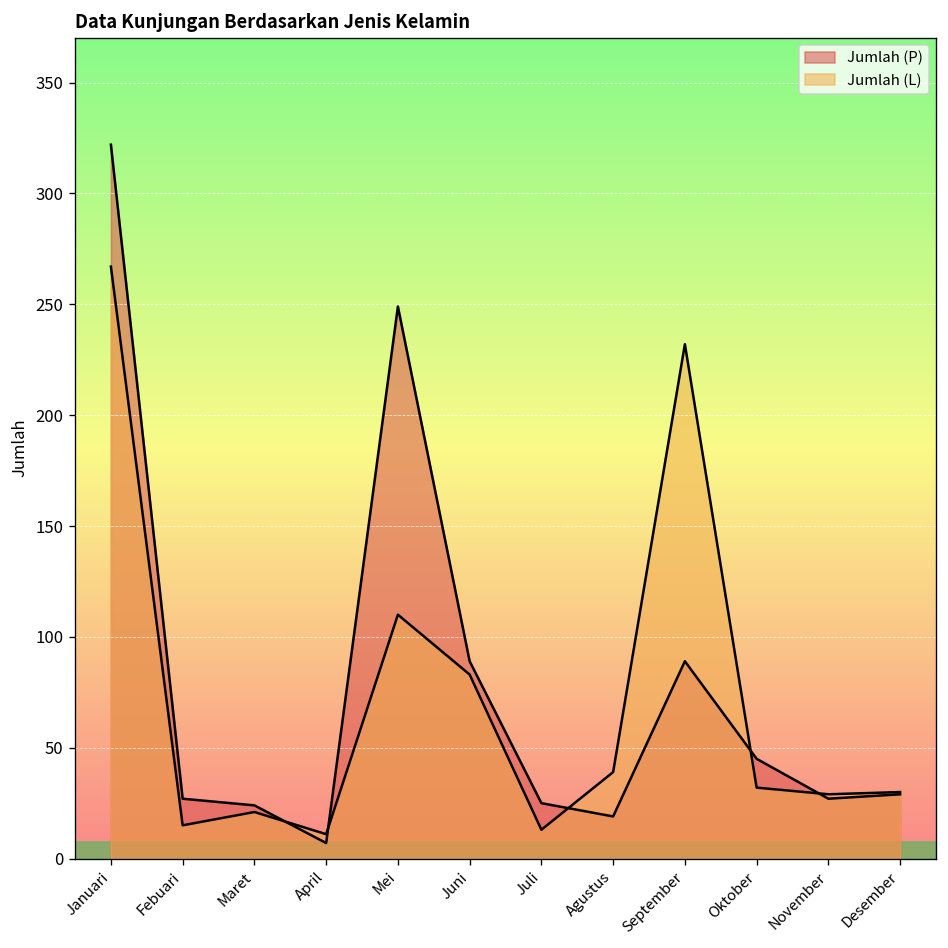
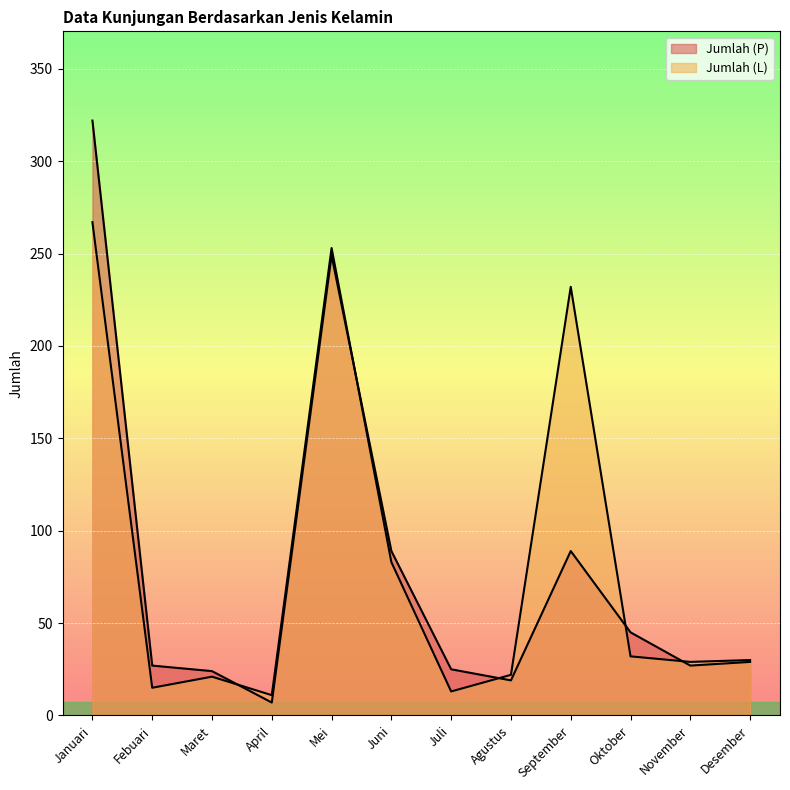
Jumlah (L), Mei: 110 -> 253
Jumlah (L), Agustus: 39 -> 22
